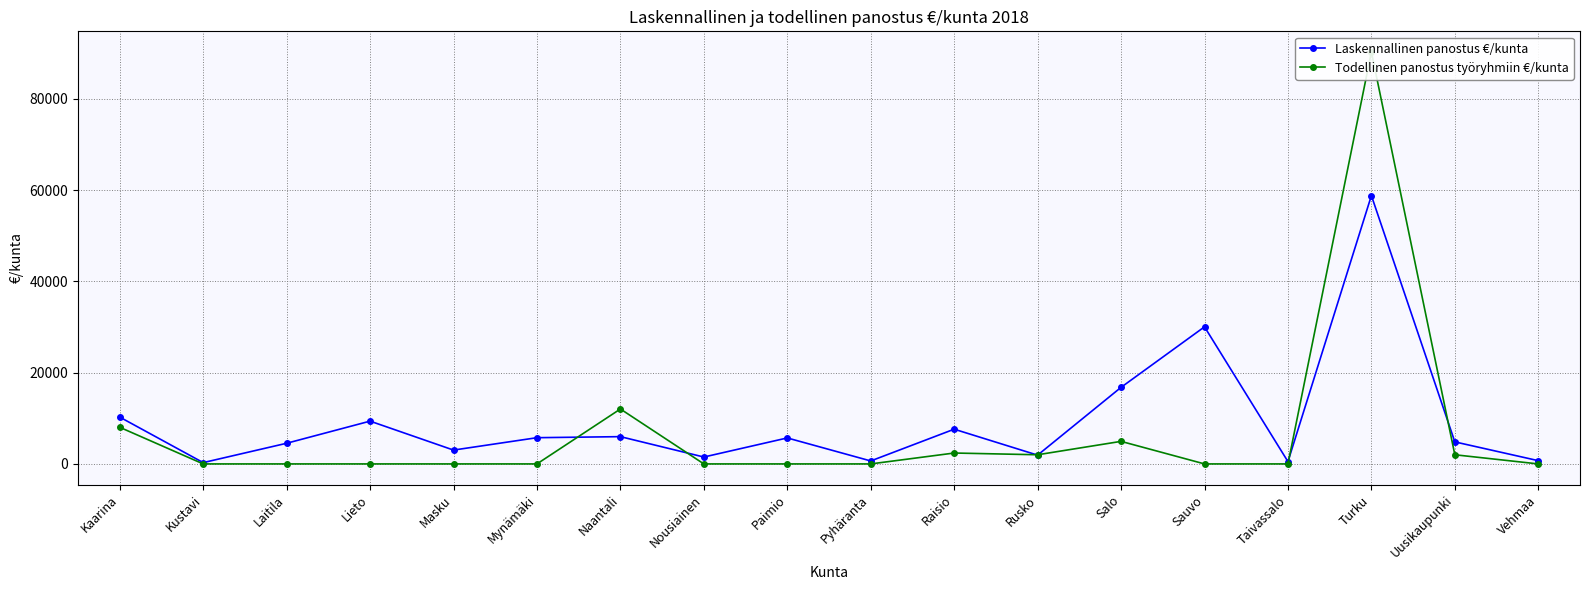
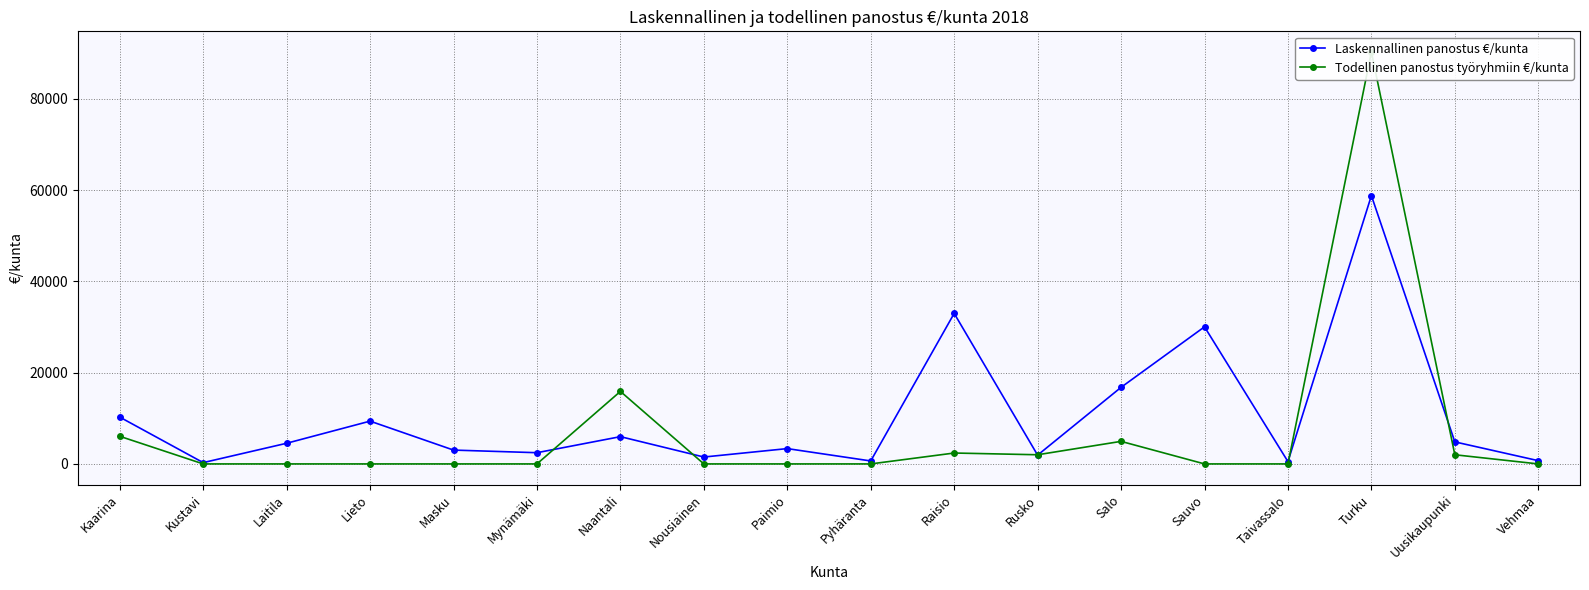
Todellinen panostus työryhmiin €/kunta, Kaarina: 8000 -> 6000
Laskennallinen panostus €/kunta, Mynämäki: 6000 -> 2000
Todellinen panostus työryhmiin €/kunta, Naantali: 12000 -> 16000
Laskennallinen panostus €/kunta, Paimio: 6000 -> 3000
Laskennallinen panostus €/kunta, Raisio: 8000 -> 33000
